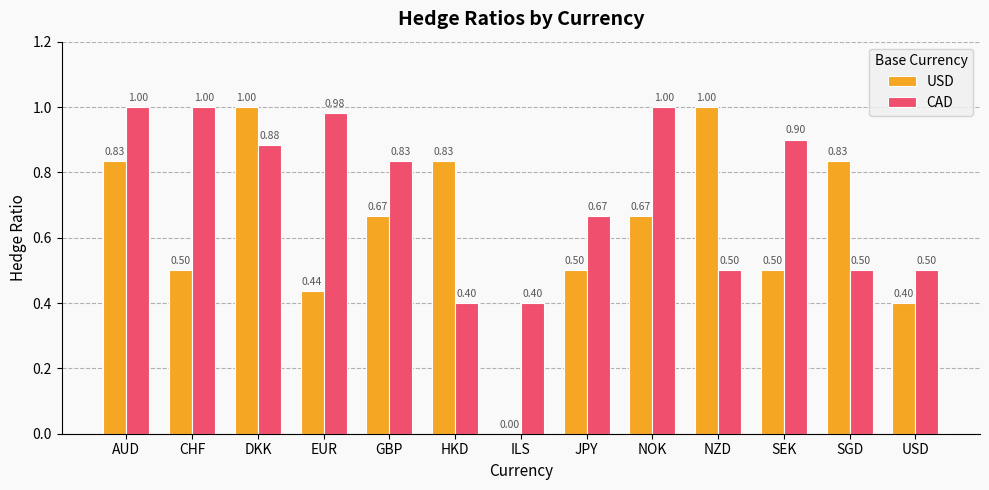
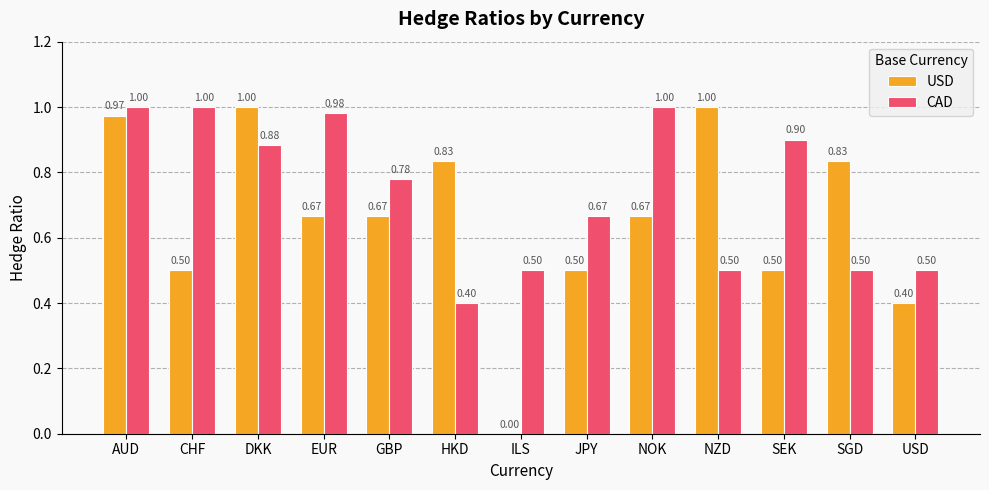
USD, AUD: 0.83 -> 0.97
USD, EUR: 0.44 -> 0.67
CAD, GBP: 0.83 -> 0.78
CAD, ILS: 0.40 -> 0.50
